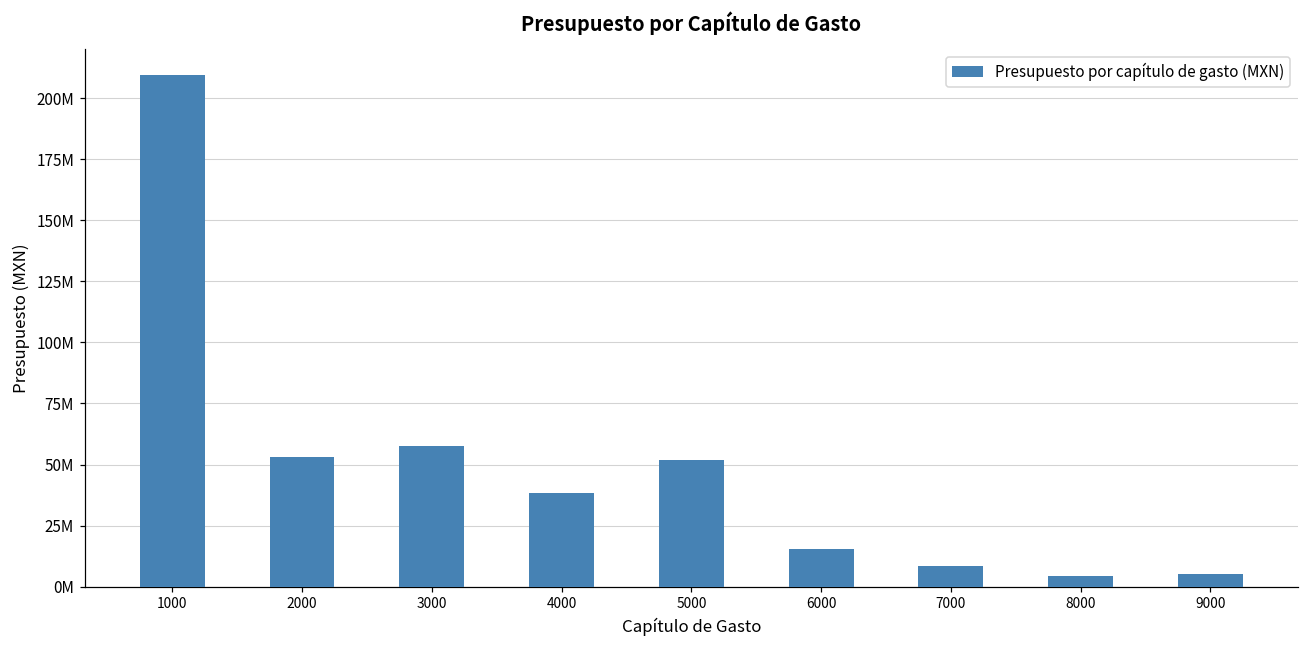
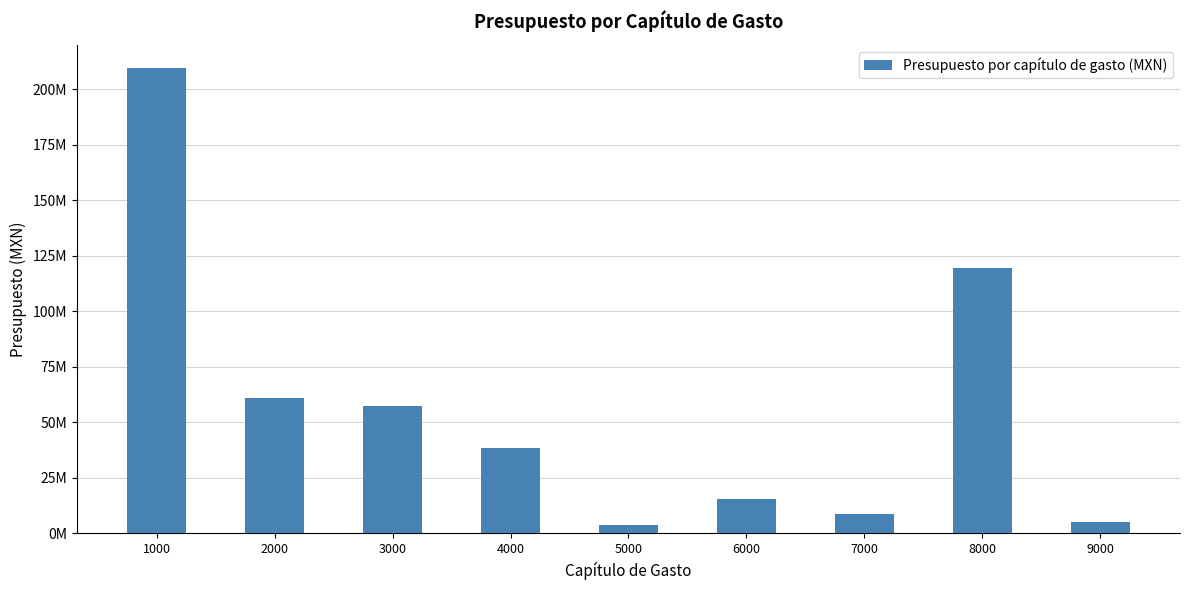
2000: 53000000 -> 61000000
5000: 52000000 -> 4000000
8000: 4000000 -> 120000000
